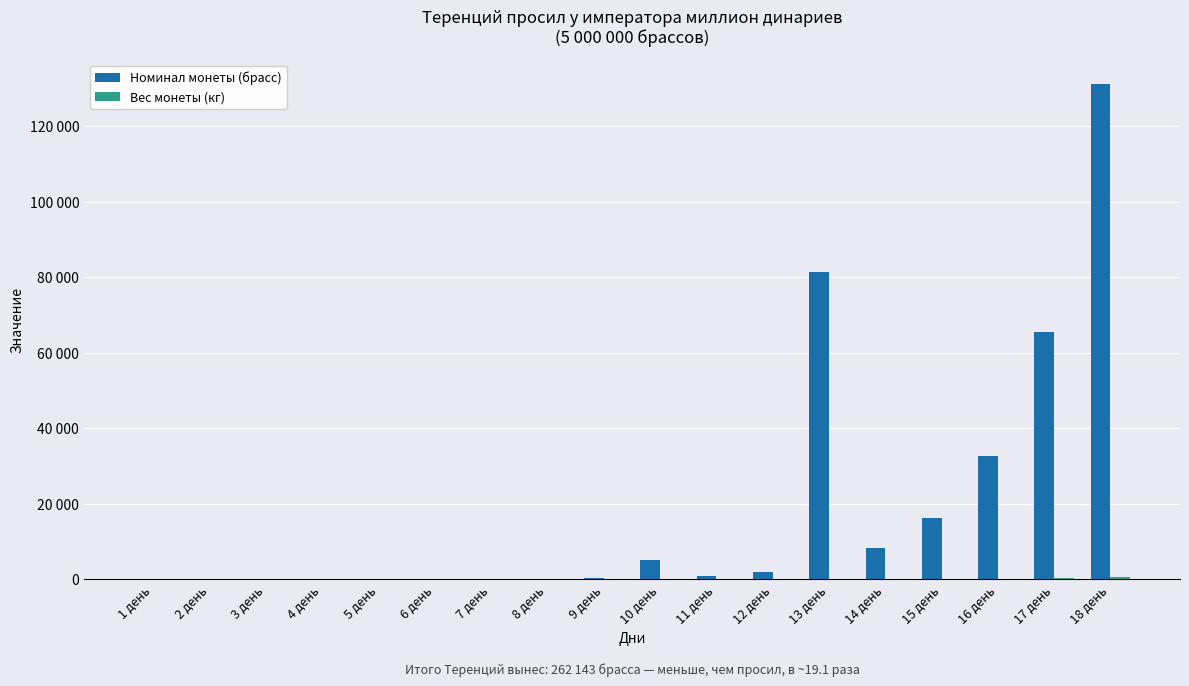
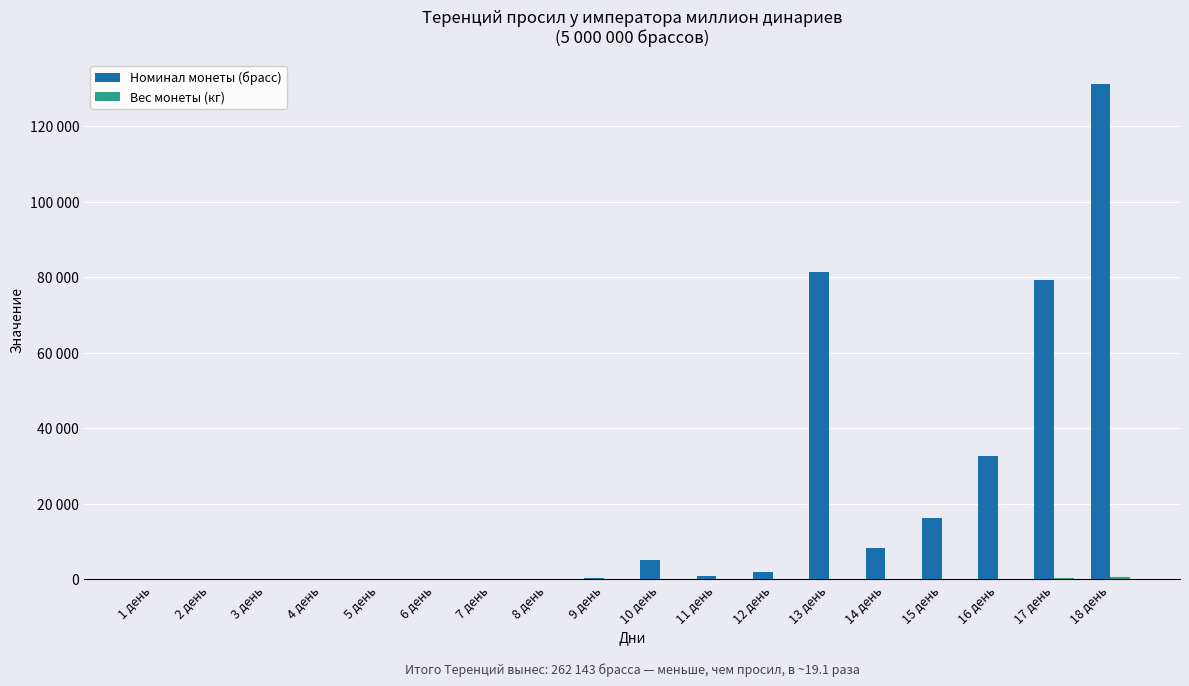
Номинал монеты (брасс), 17 день: 66000 -> 79000
